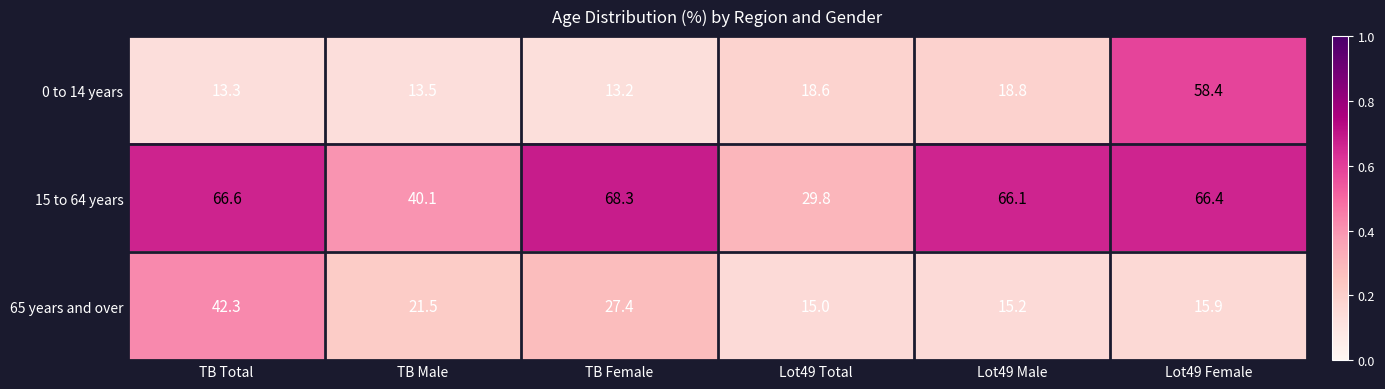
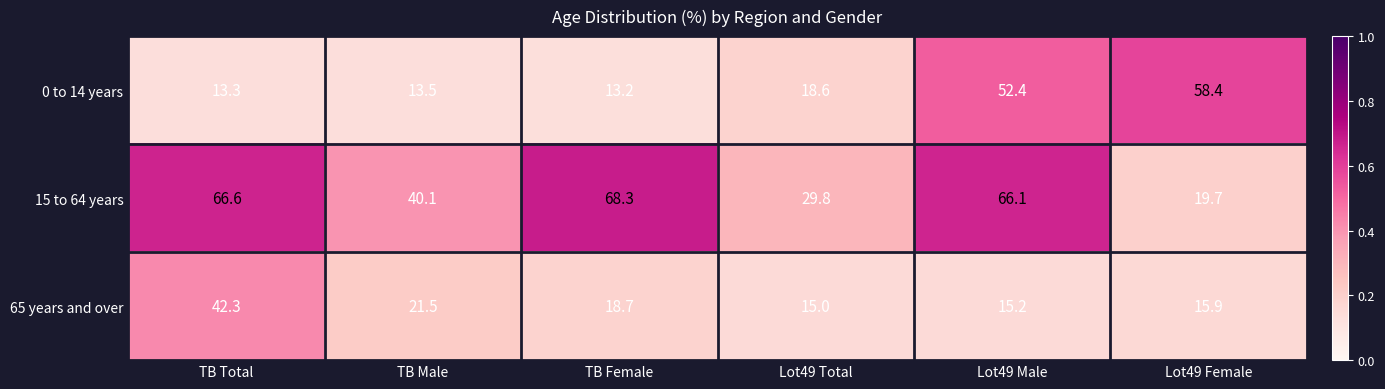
0 to 14 years, Lot49 Male: 18.8 -> 52.4
15 to 64 years, Lot49 Female: 66.4 -> 19.7
65 years and over, TB Female: 27.4 -> 18.7
